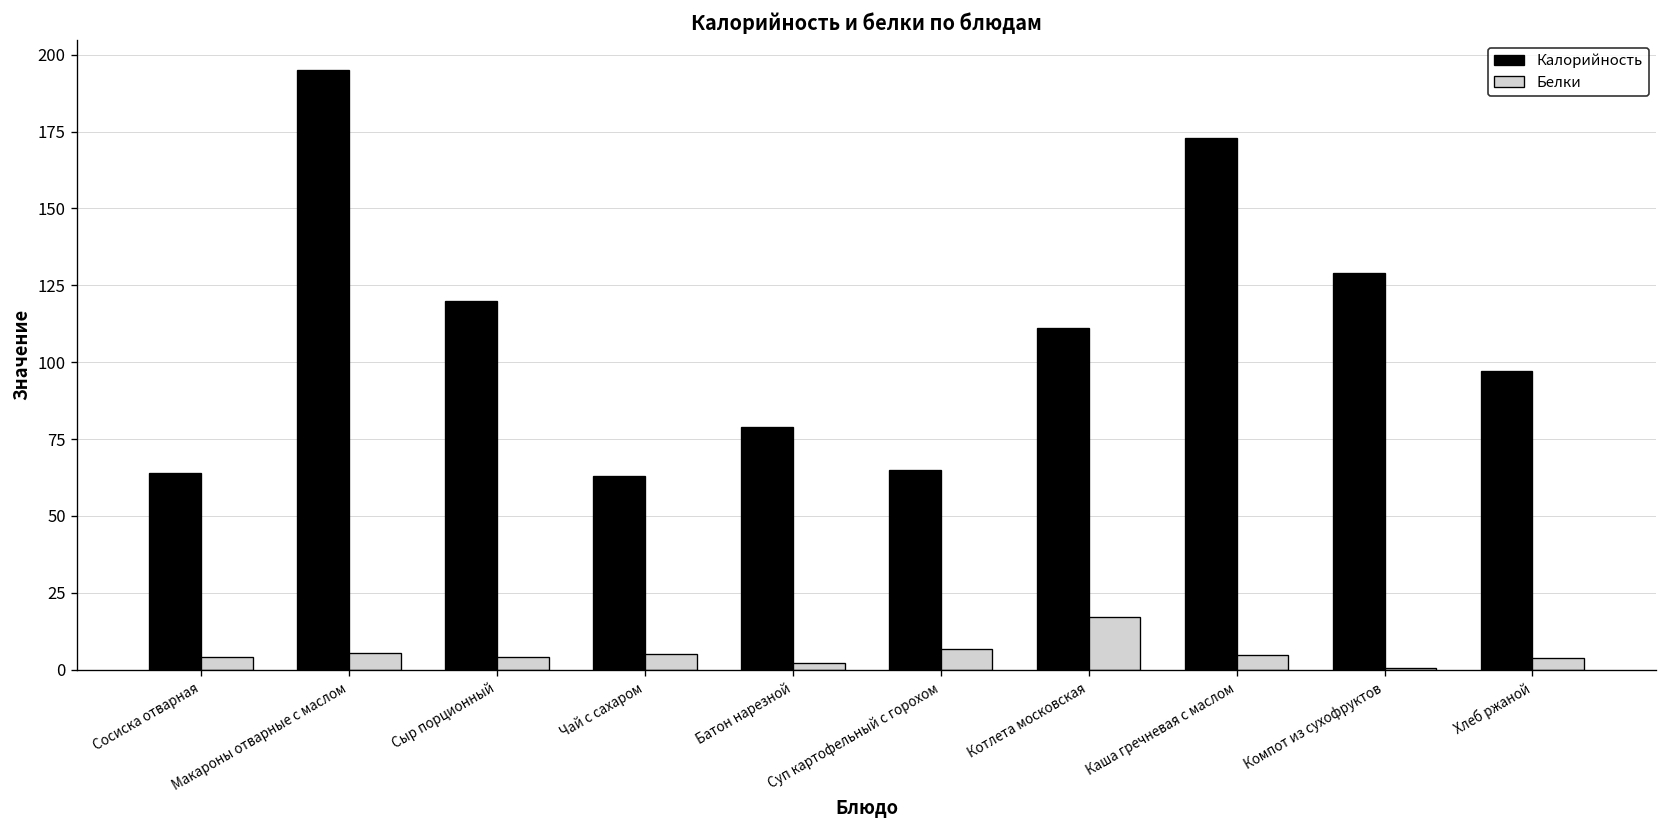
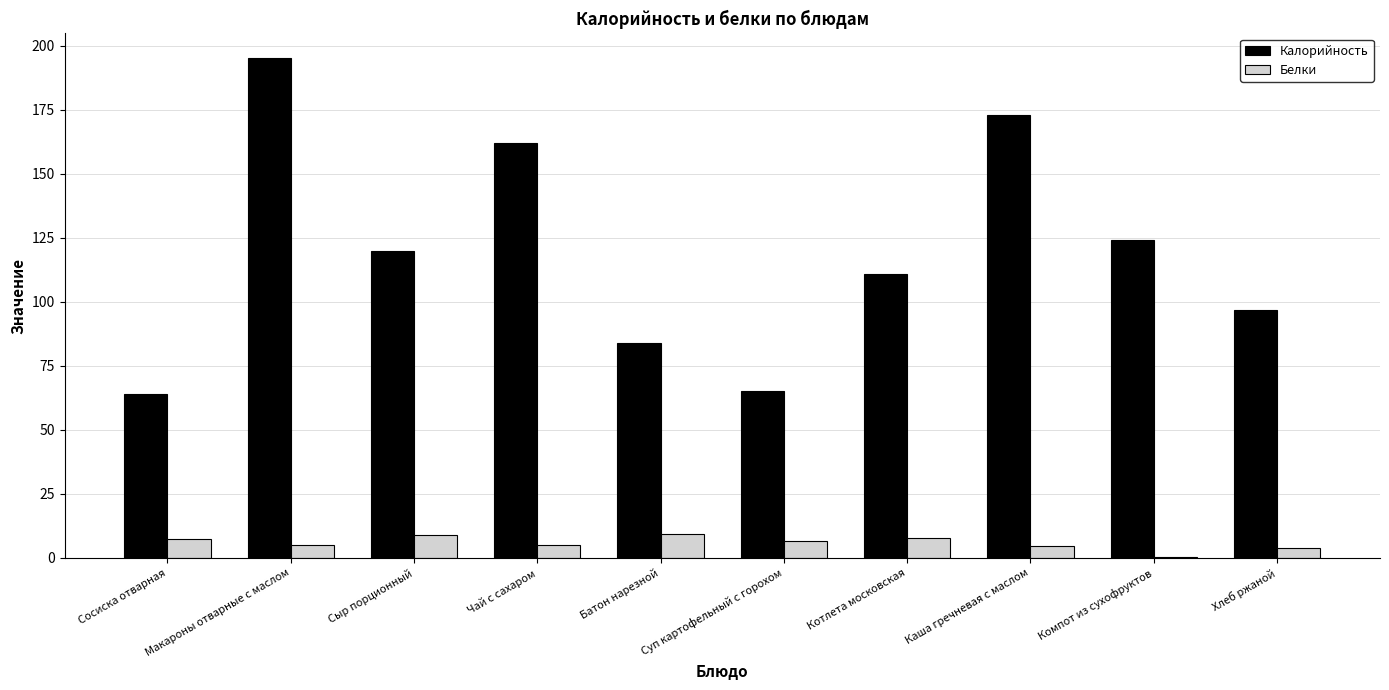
Белки, Сосиска отварная: 4 -> 7
Белки, Сыр порционный: 4 -> 9
Калорийность, Чай с сахаром: 63 -> 162
Калорийность, Батон нарезной: 79 -> 84
Белки, Батон нарезной: 2 -> 9
Белки, Котлета московская: 17 -> 8
Калорийность, Компот из сухофруктов: 129 -> 124
